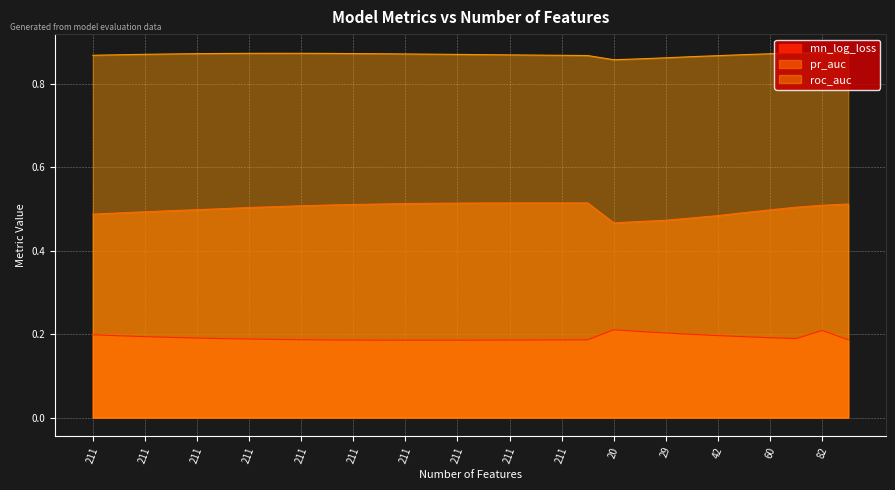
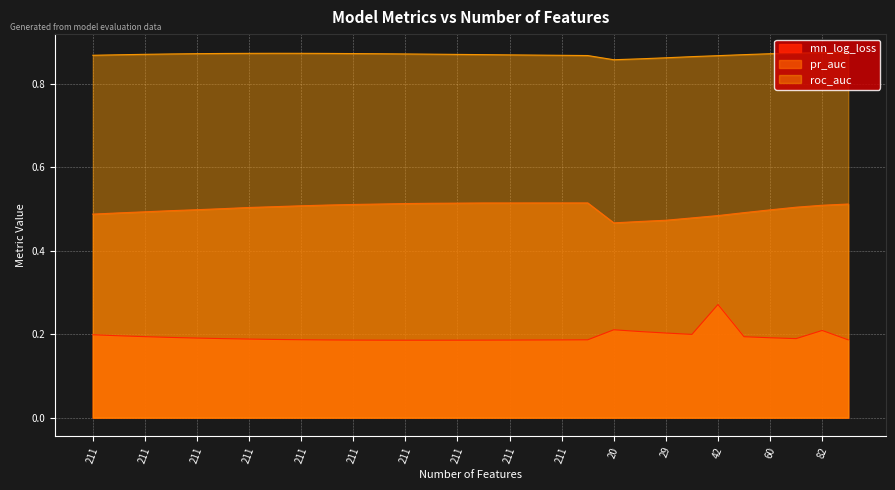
mn_log_loss, 42: 0.20 -> 0.27
